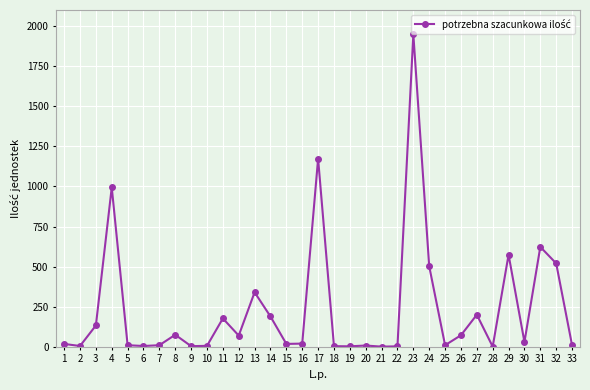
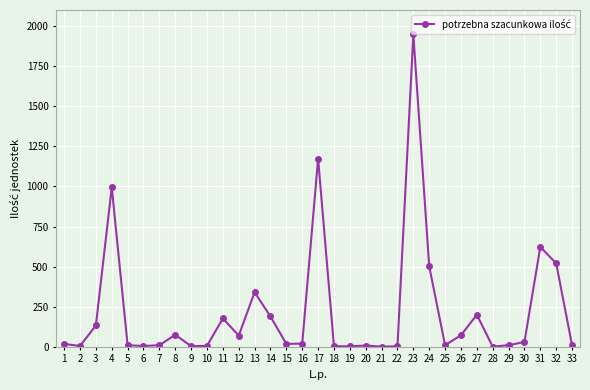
29: 570 -> 10
